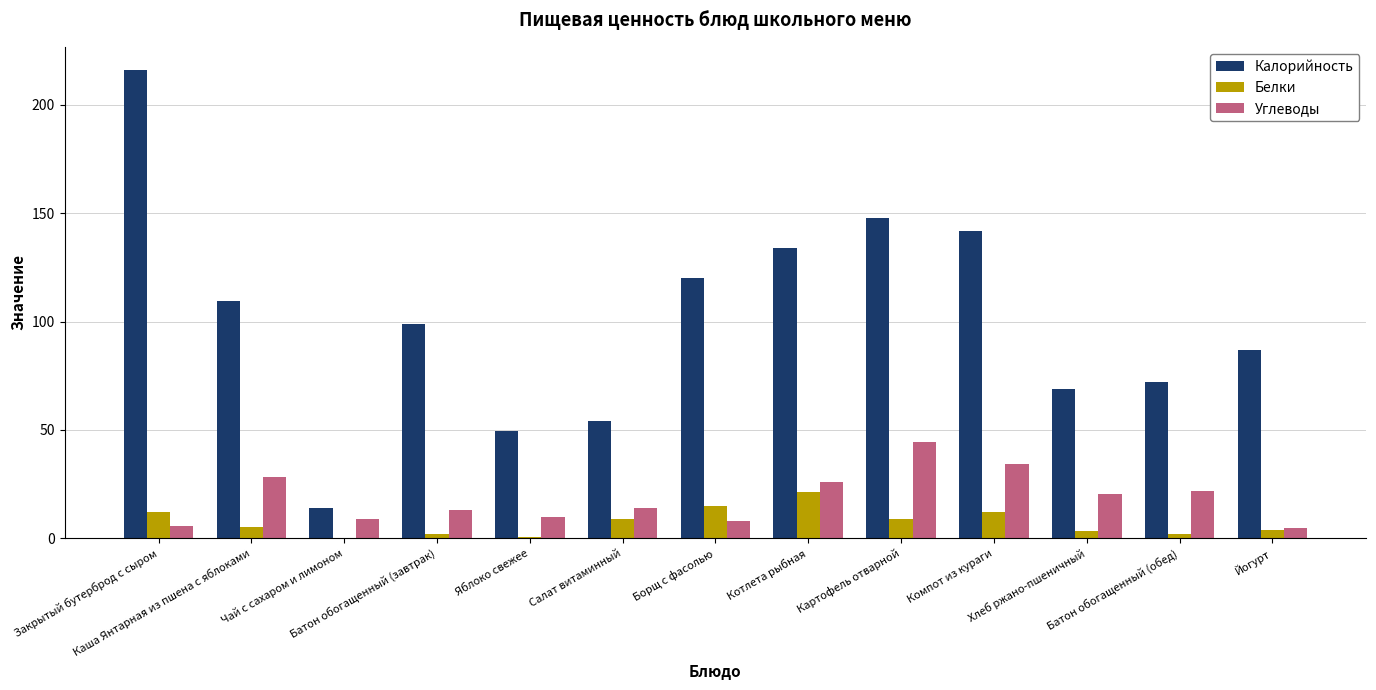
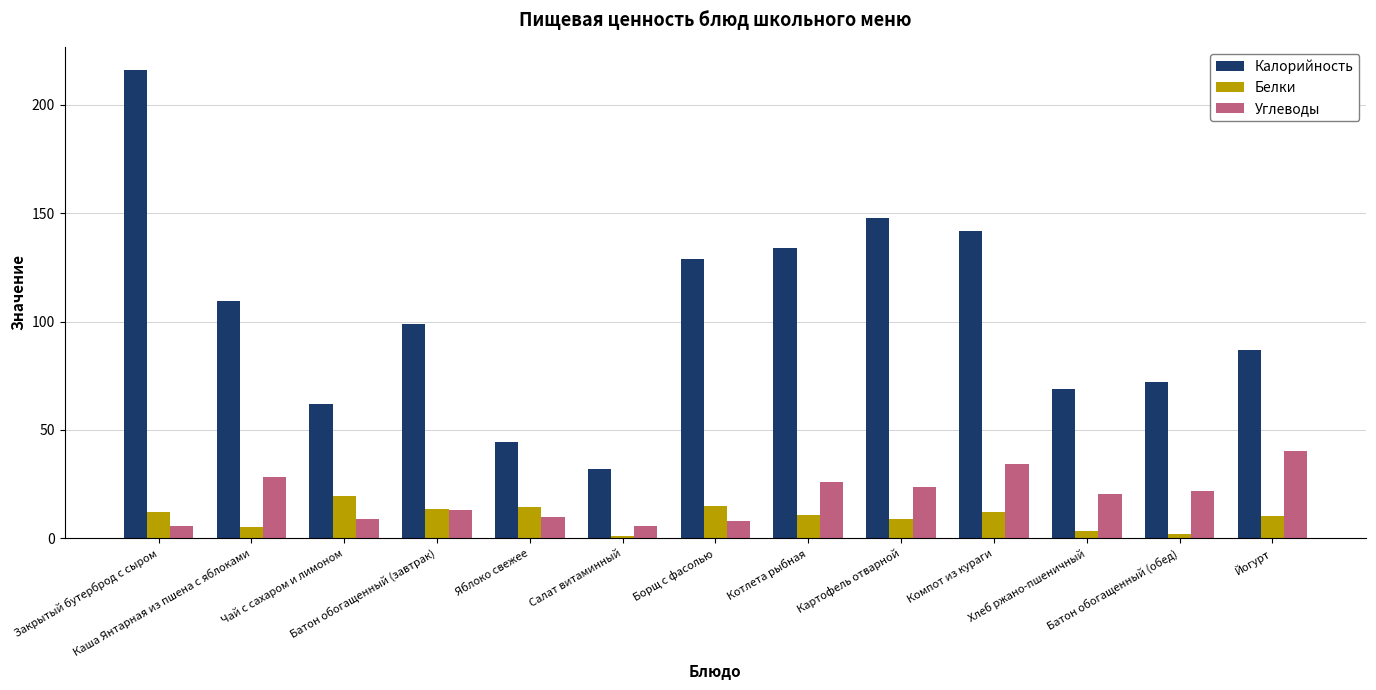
Калорийность, Чай с сахаром и лимоном: 14 -> 62
Белки, Чай с сахаром и лимоном: 0 -> 20
Белки, Батон обогащенный (завтрак): 2 -> 13
Калорийность, Яблоко свежее: 50 -> 44
Белки, Яблоко свежее: 0 -> 15
Калорийность, Салат витаминный: 54 -> 32
Белки, Салат витаминный: 9 -> 1
Углеводы, Салат витаминный: 14 -> 6
Калорийность, Борщ с фасолью: 120 -> 129
Белки, Котлета рыбная: 21 -> 11
Углеводы, Картофель отварной: 44 -> 24
Белки, Йогурт: 4 -> 10
Углеводы, Йогурт: 5 -> 40
